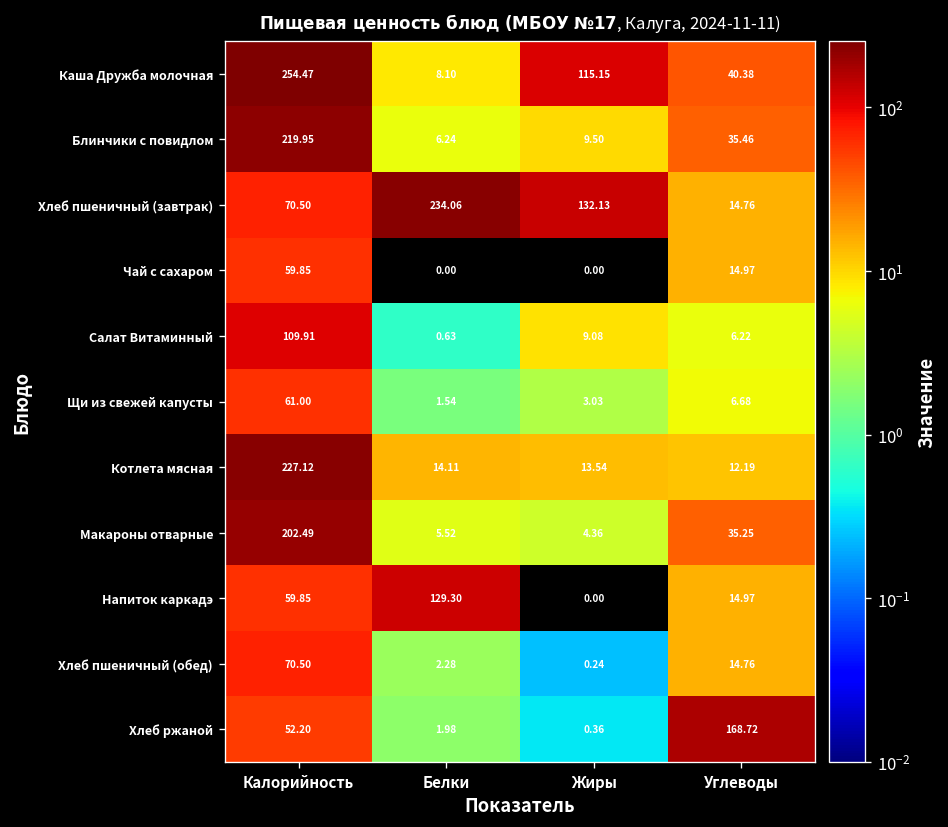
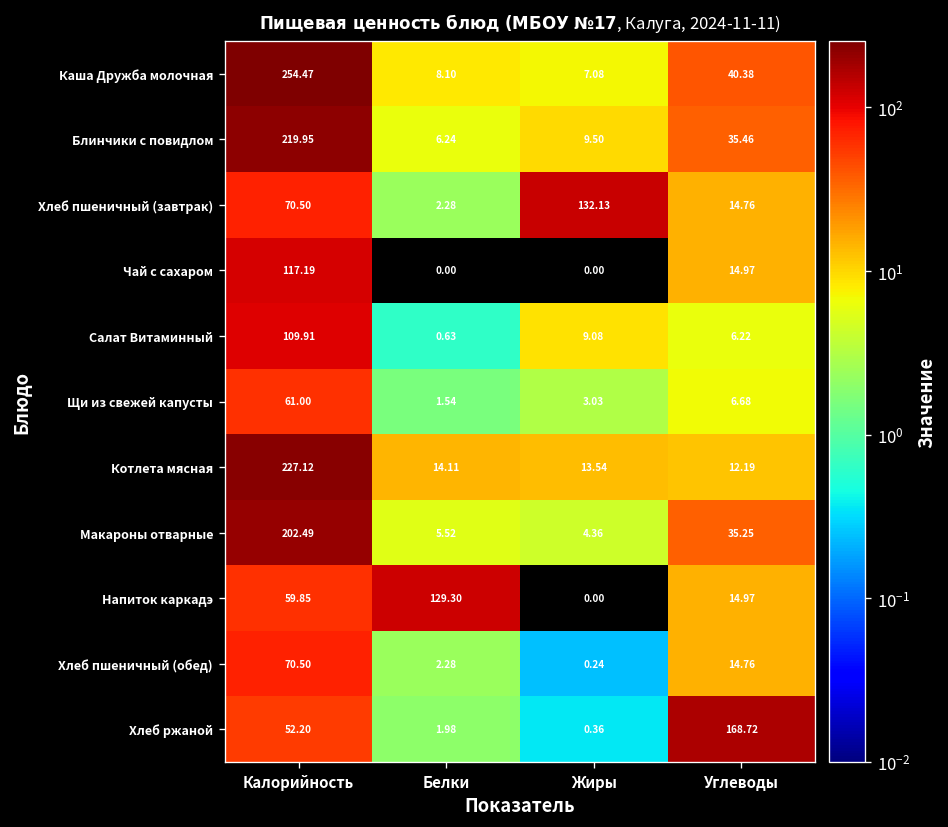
Каша Дружба молочная, Жиры: 115.15 -> 7.08
Хлеб пшеничный (завтрак), Белки: 234.06 -> 2.28
Чай с сахаром, Калорийность: 59.85 -> 117.19
